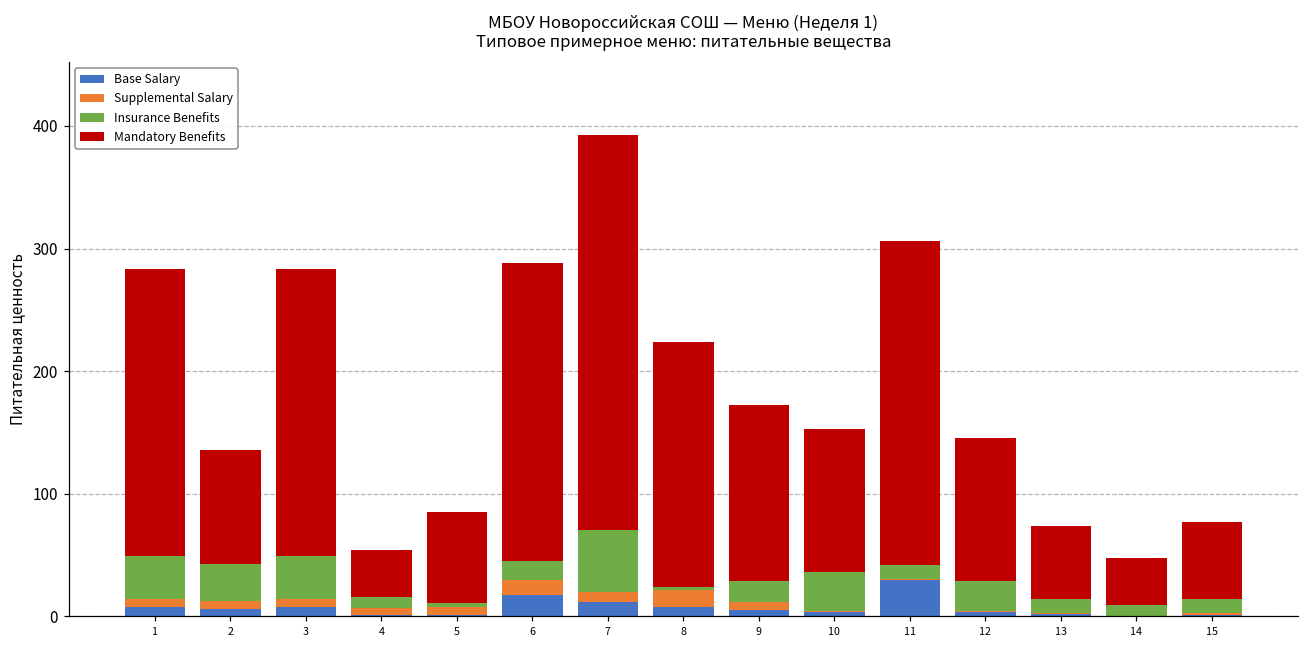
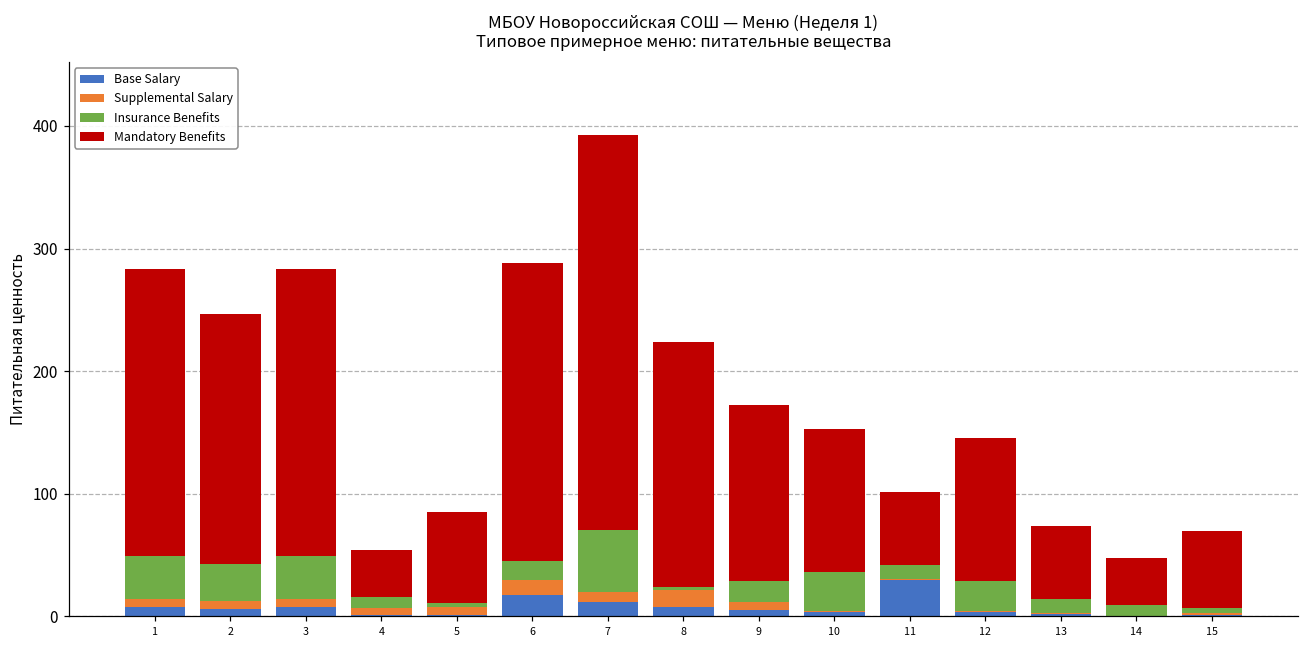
Mandatory Benefits, 2: 93 -> 204
Mandatory Benefits, 11: 264 -> 59
Insurance Benefits, 15: 11 -> 4
